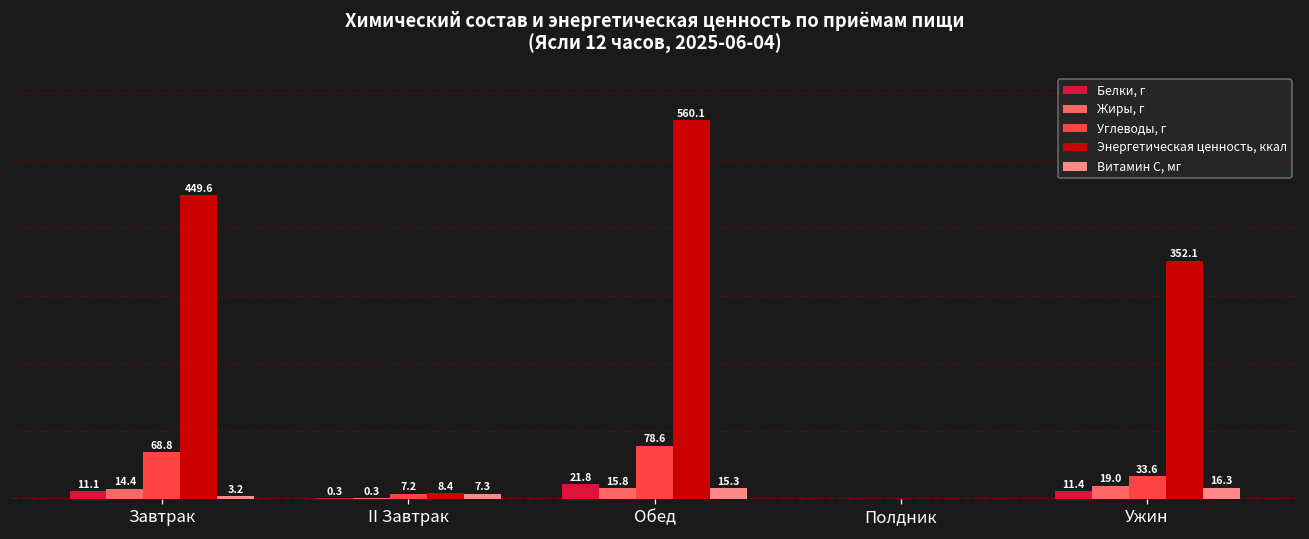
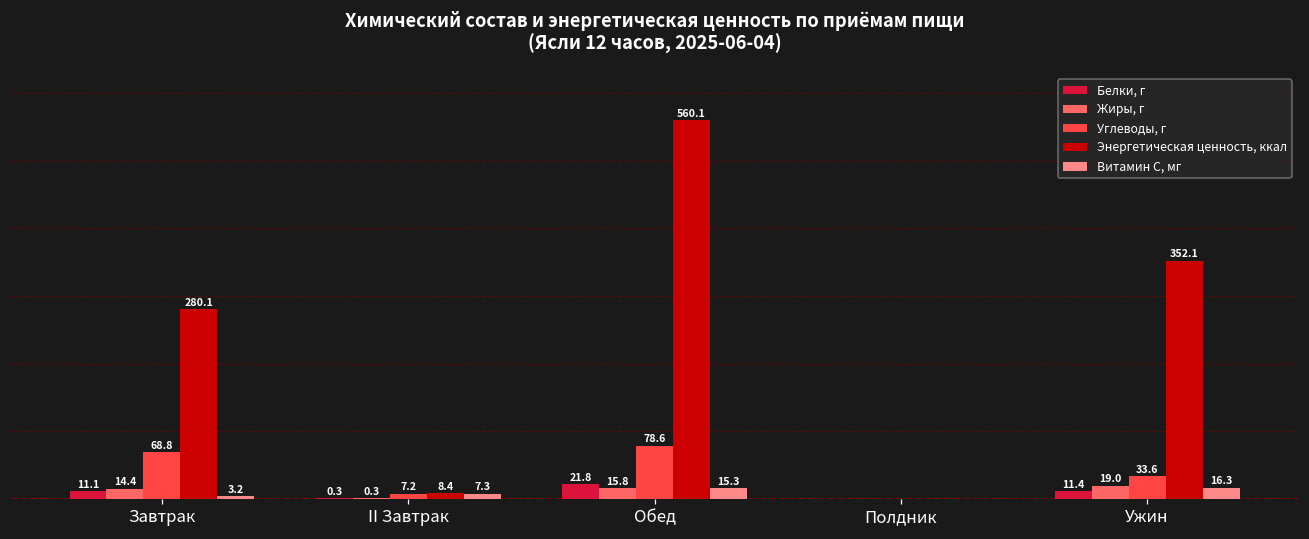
Энергетическая ценность, ккал, Завтрак: 449.6 -> 280.1
